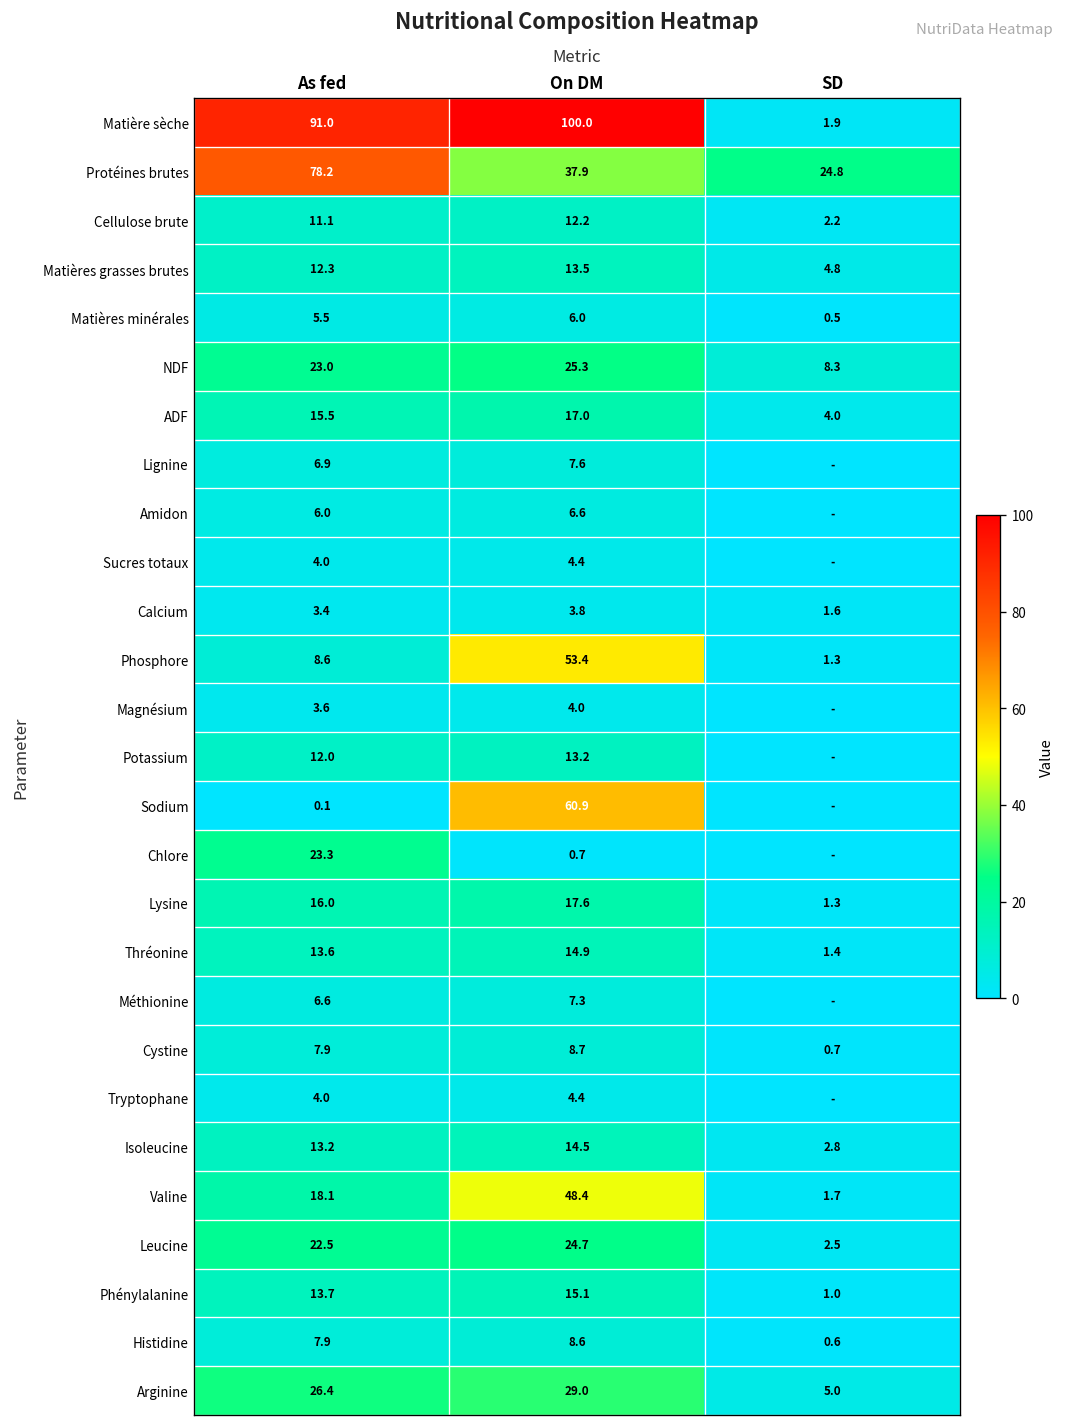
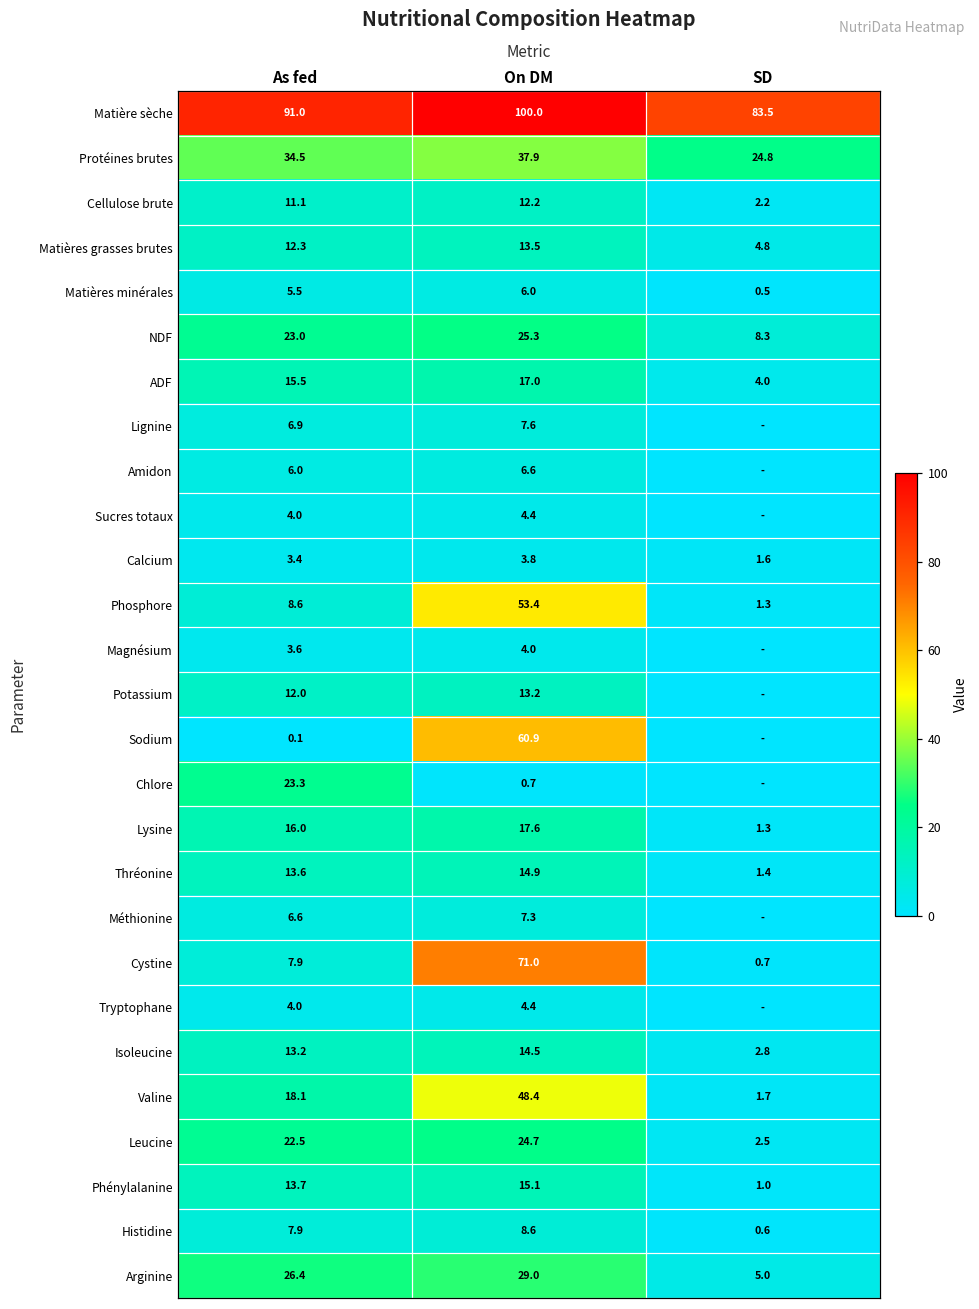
Matière sèche, SD: 1.9 -> 83.5
Protéines brutes, As fed: 78.2 -> 34.5
Cystine, On DM: 8.7 -> 71.0
